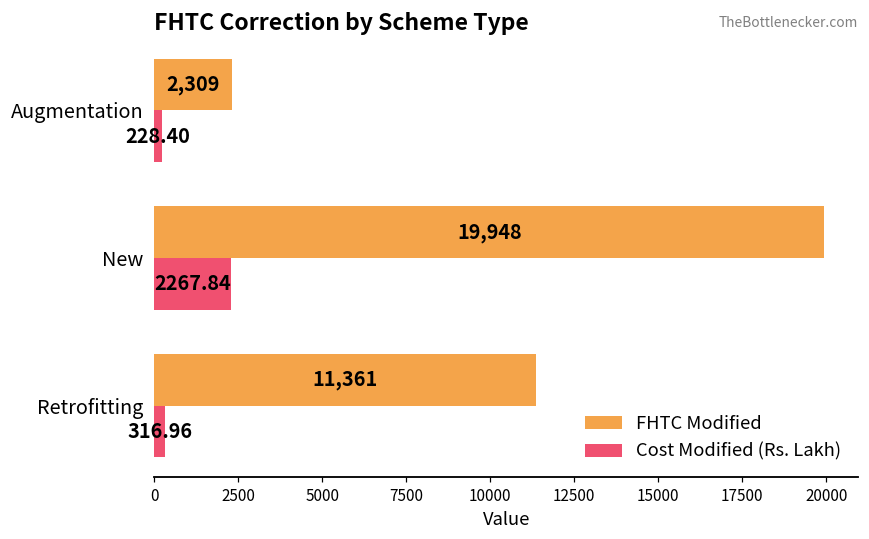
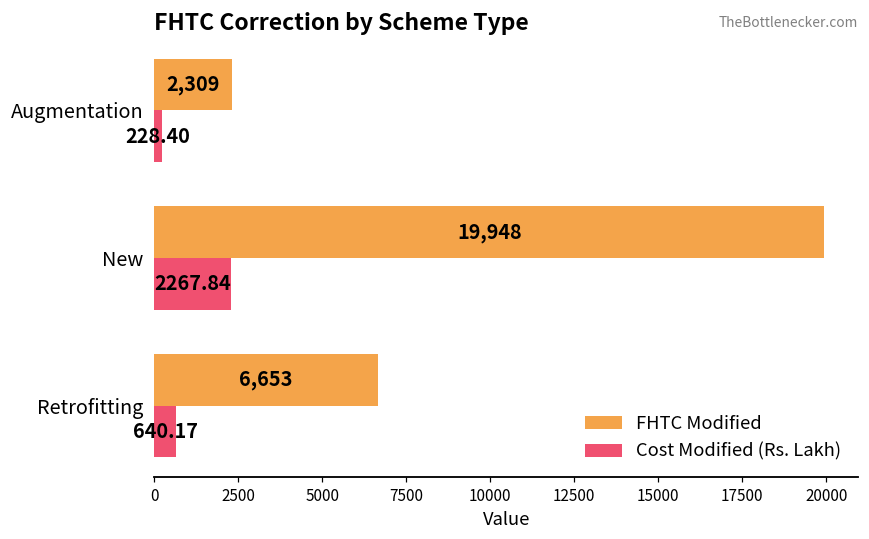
FHTC Modified, Retrofitting: 11,361 -> 6,653
Cost Modified (Rs. Lakh), Retrofitting: 316.96 -> 640.17
